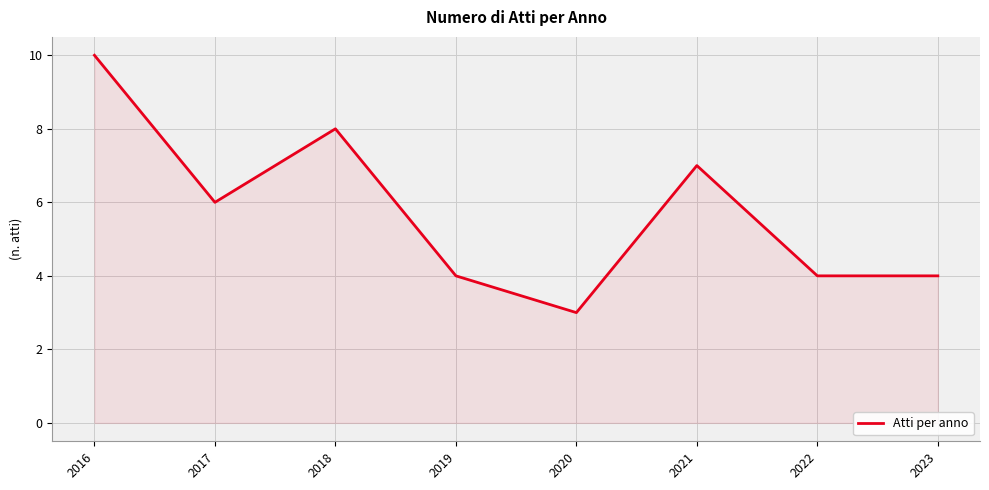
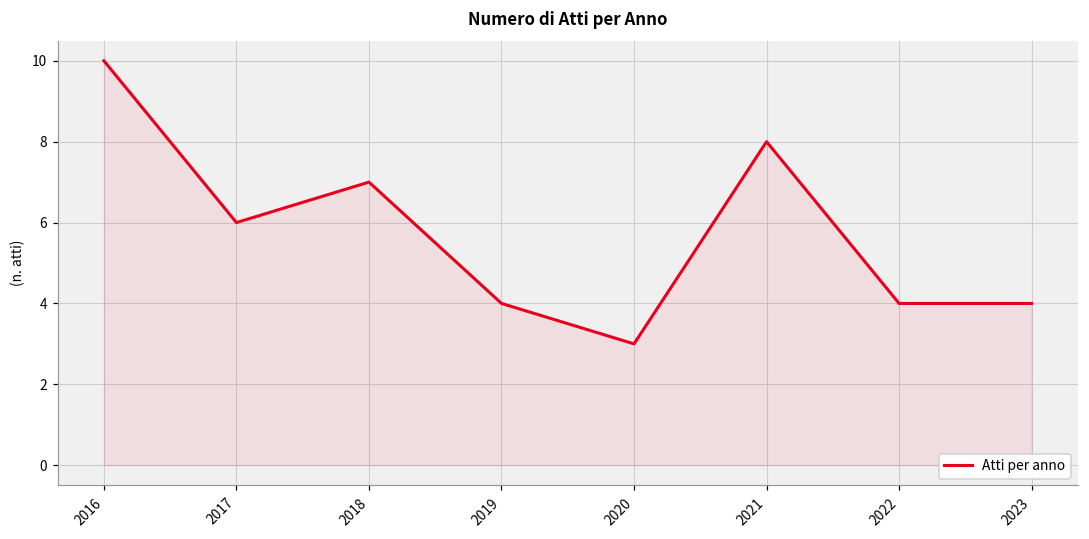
2018: 8 -> 7
2021: 7 -> 8
